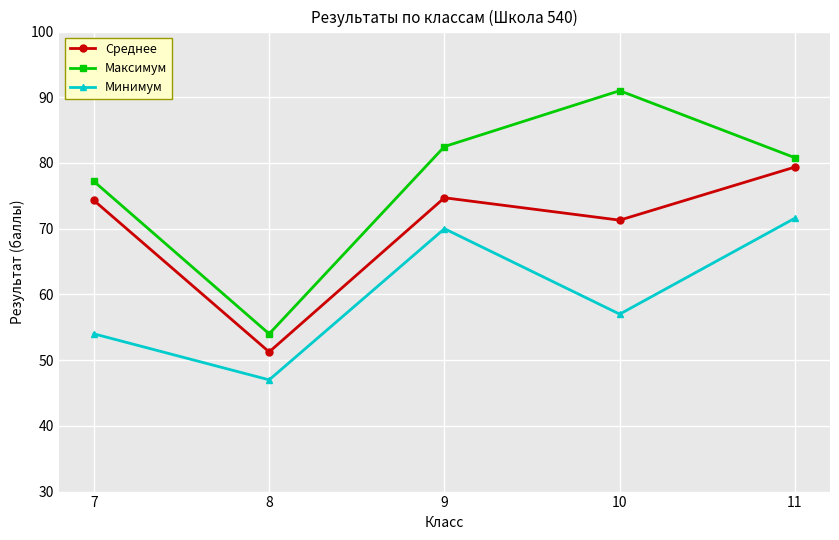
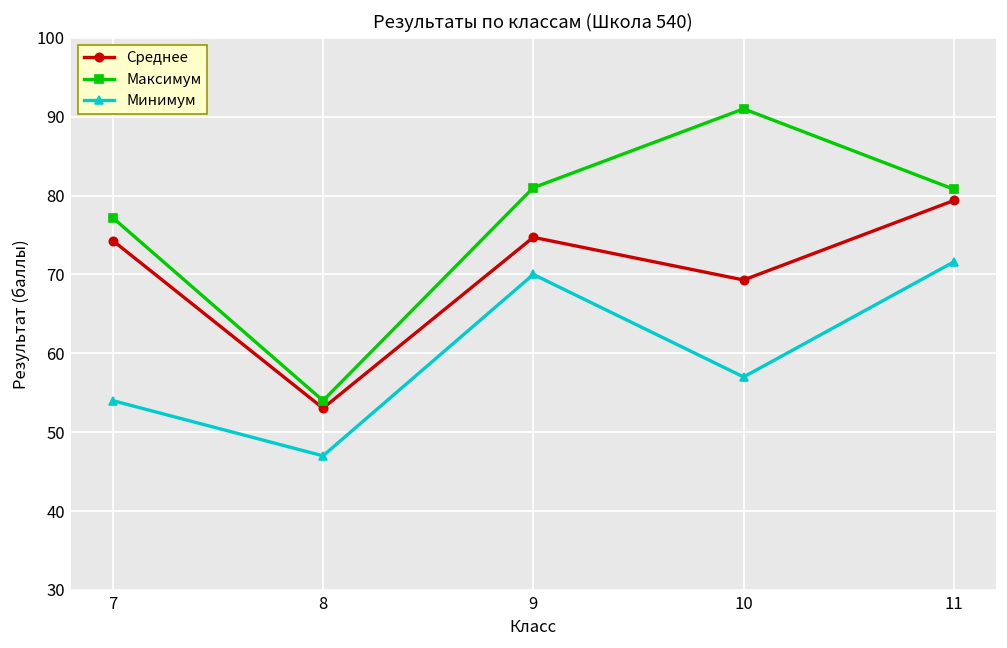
Среднее, 8: 51 -> 53
Максимум, 9: 83 -> 81
Среднее, 10: 71 -> 69
